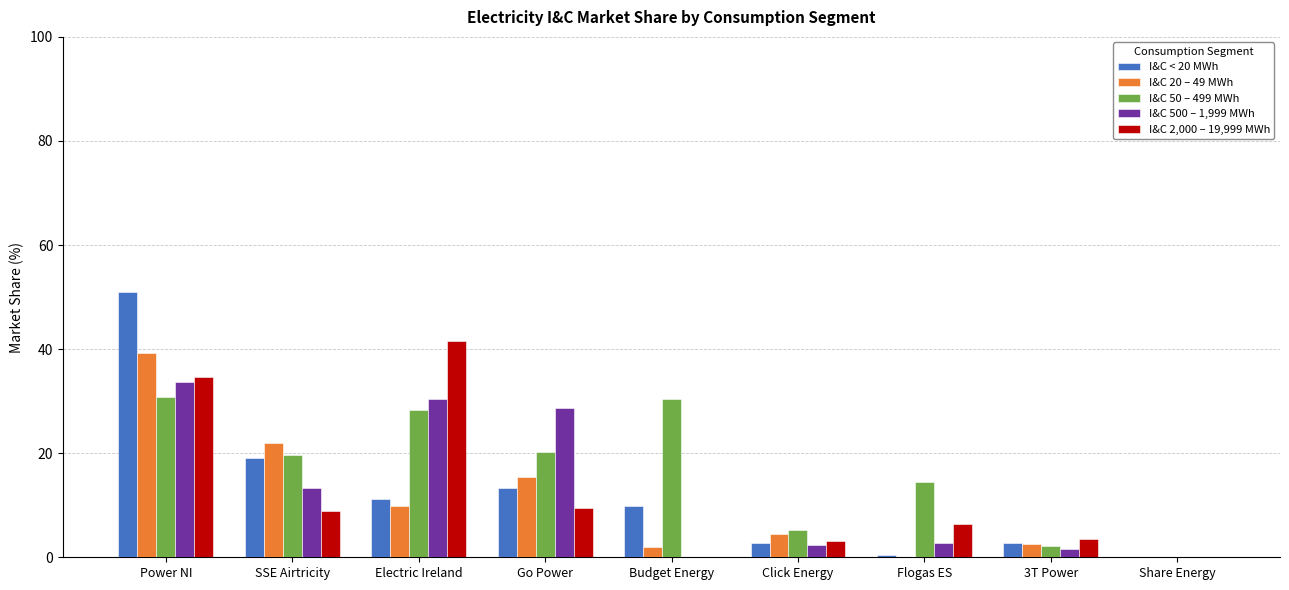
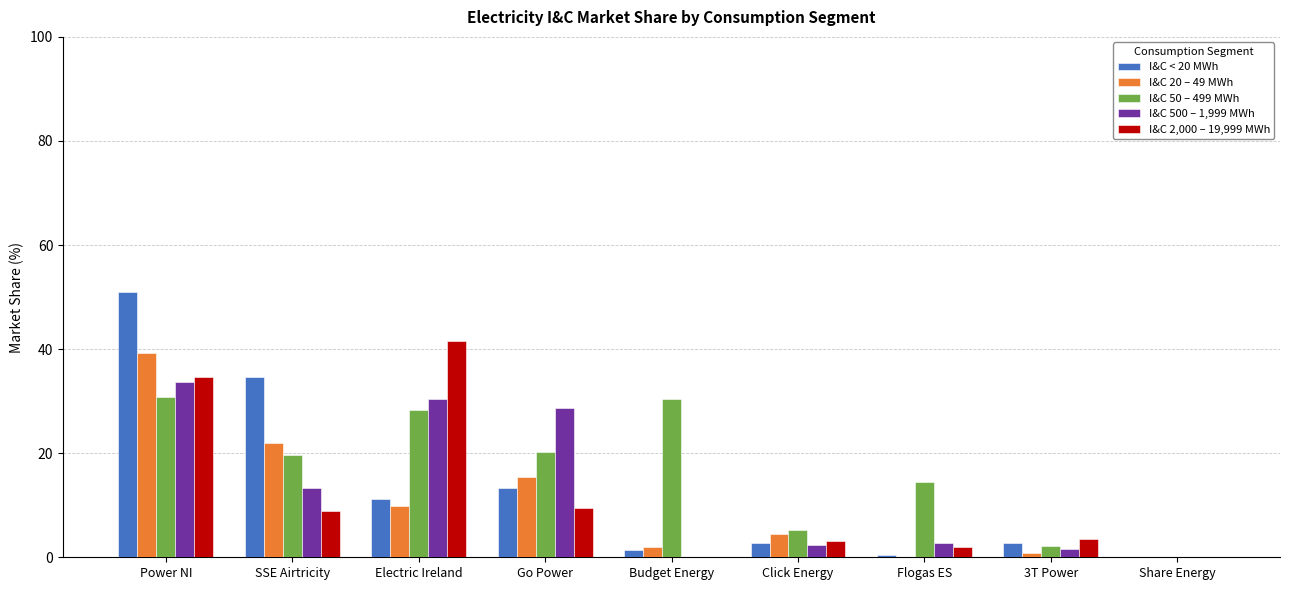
I&C < 20 MWh, SSE Airtricity: 19 -> 35
I&C < 20 MWh, Budget Energy: 10 -> 1
I&C 2,000 – 19,999 MWh, Flogas ES: 6 -> 2
I&C 20 – 49 MWh, 3T Power: 3 -> 1
